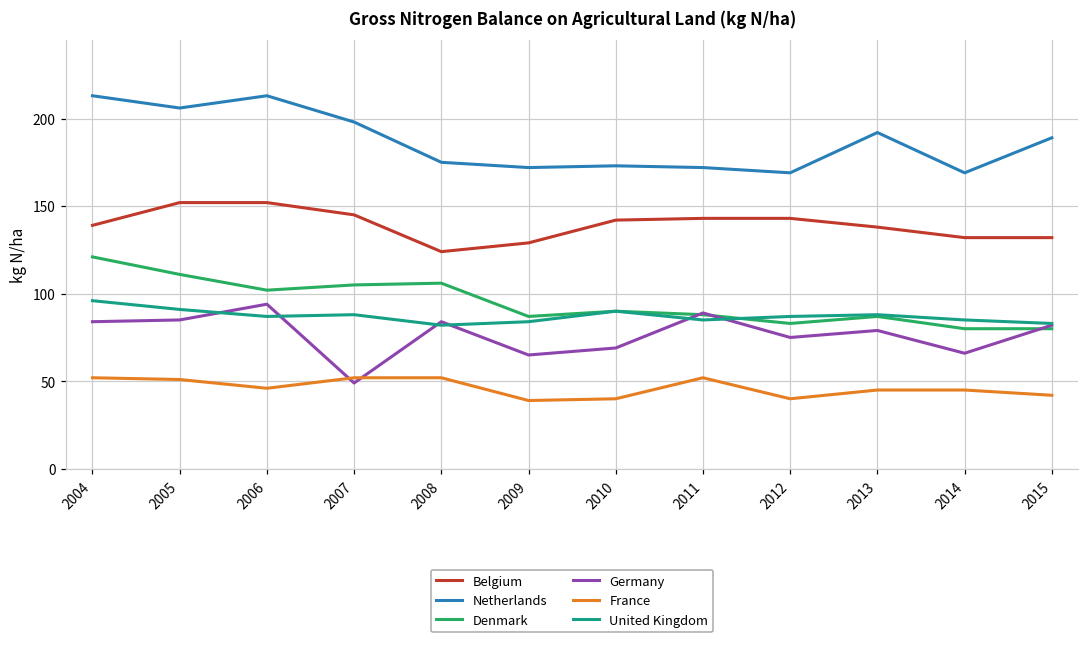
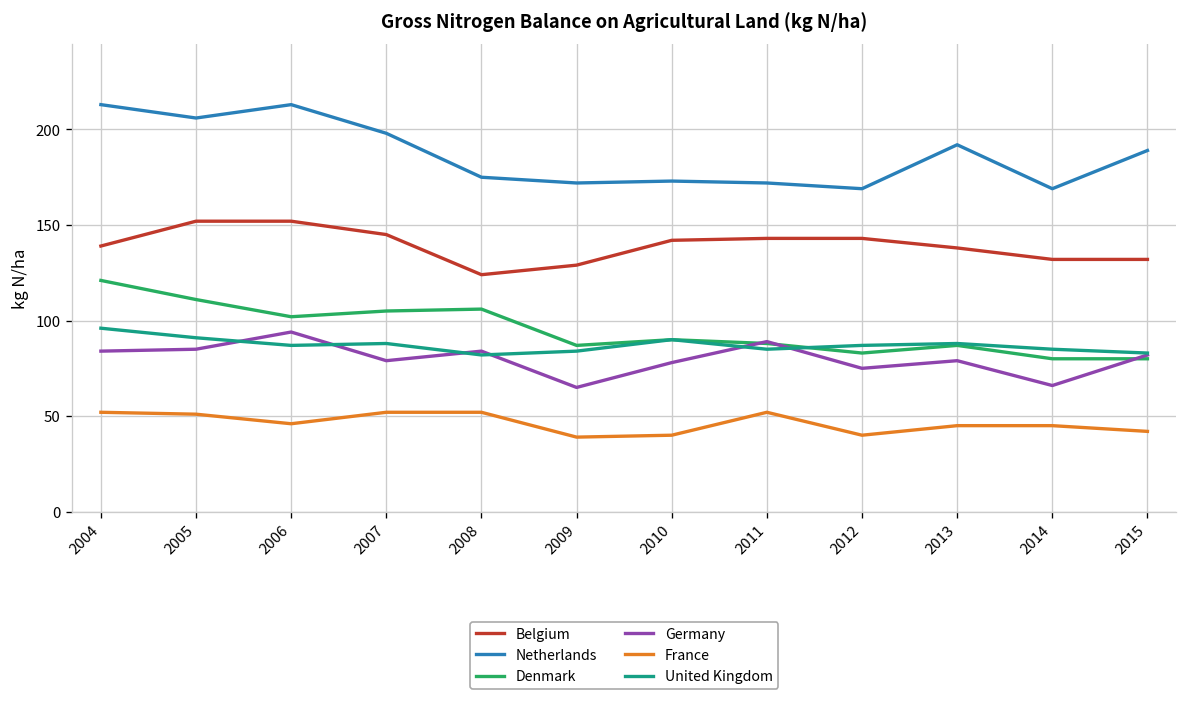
Germany, 2007: 49 -> 79
Germany, 2010: 69 -> 78
